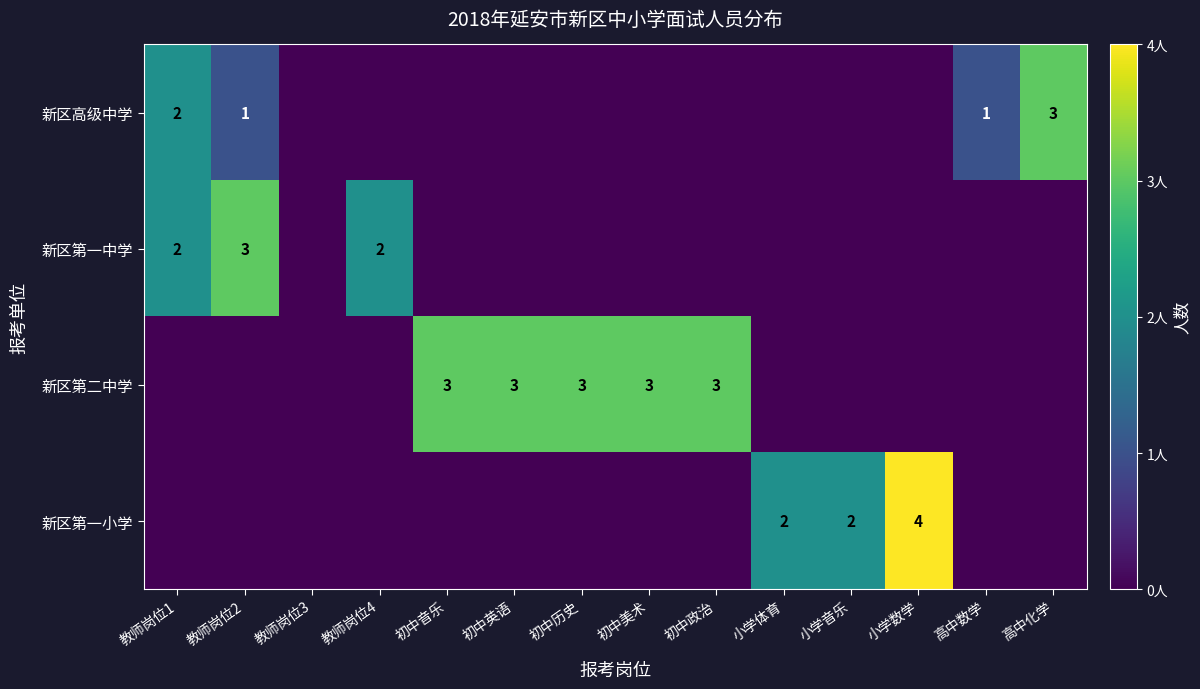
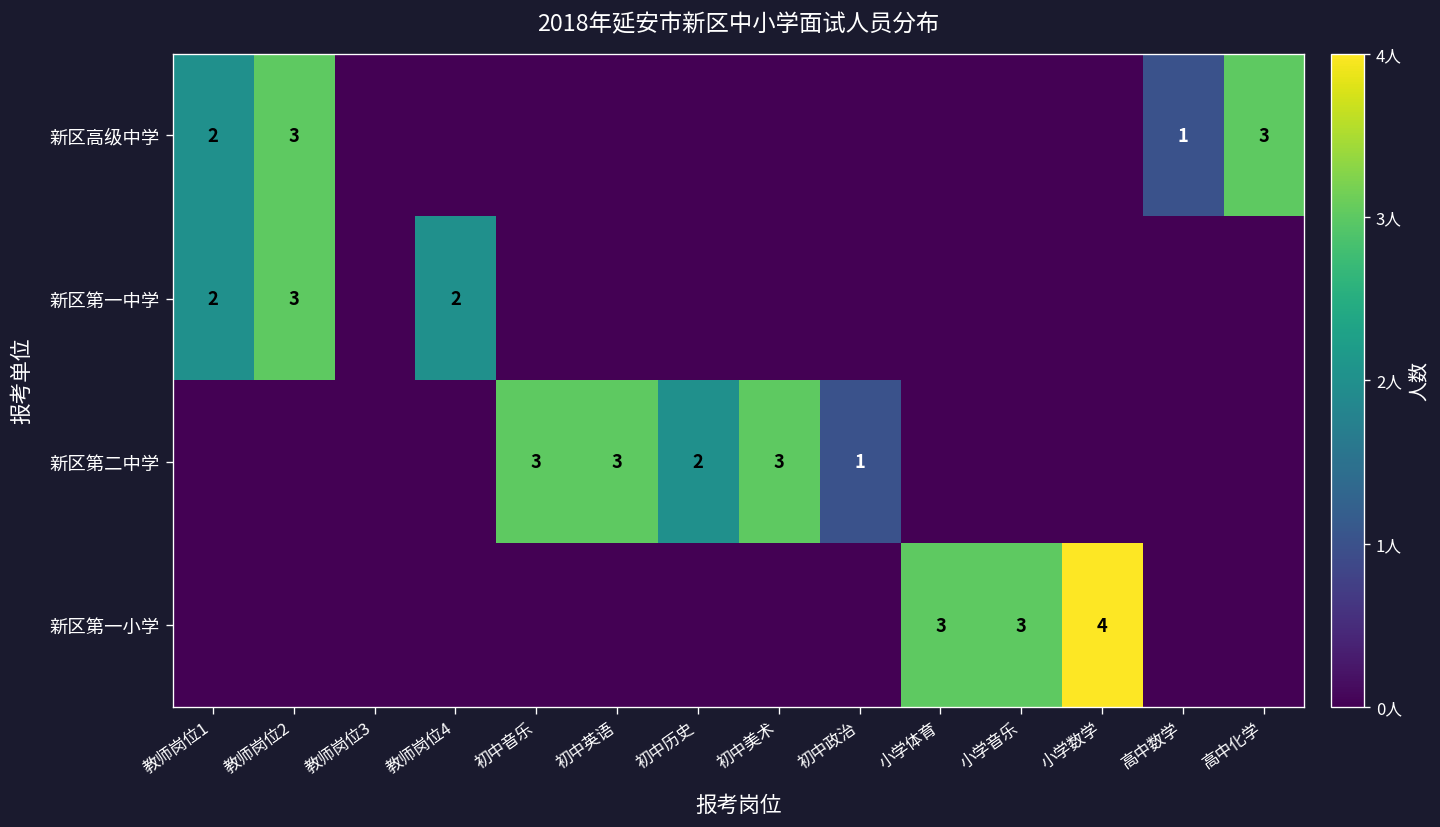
新区高级中学, 教师岗位2: 1 -> 3
新区第二中学, 初中历史: 3 -> 2
新区第二中学, 初中政治: 3 -> 1
新区第一小学, 小学体育: 2 -> 3
新区第一小学, 小学音乐: 2 -> 3
